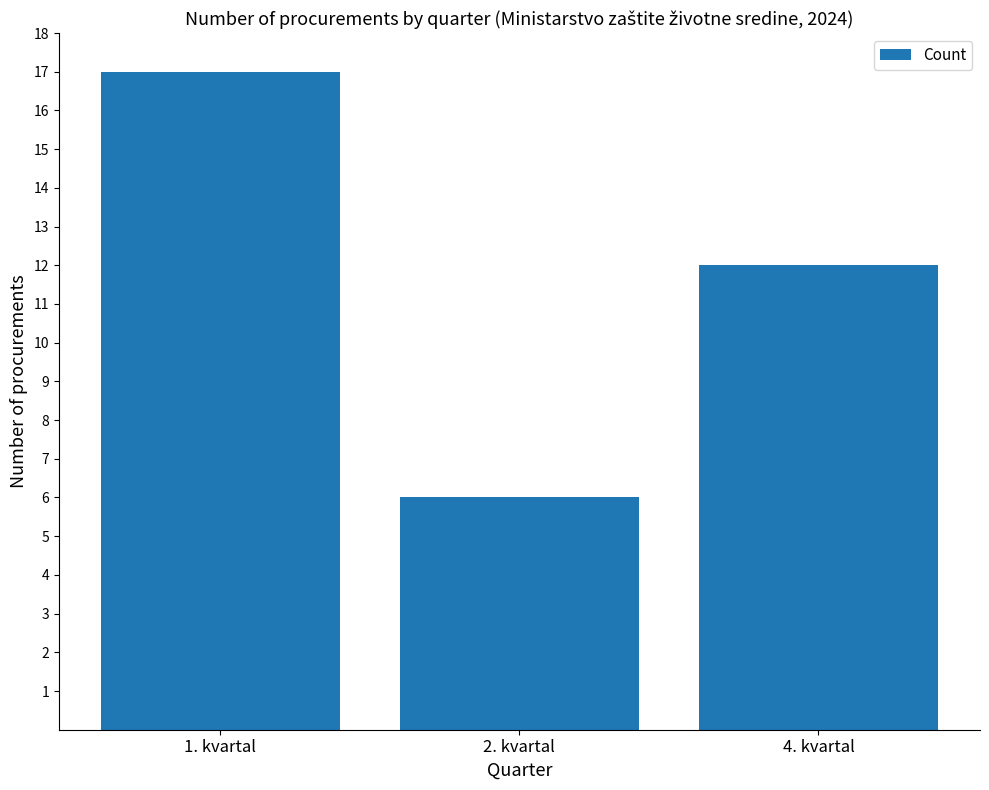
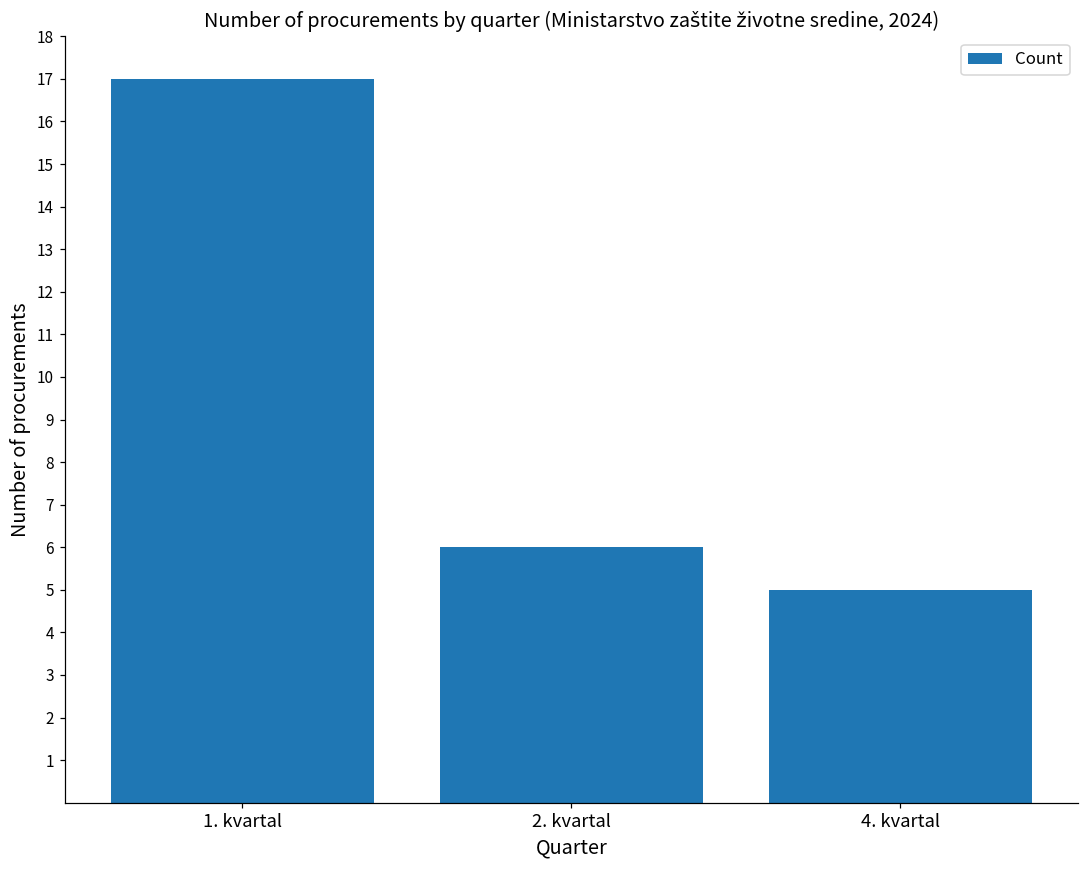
4. kvartal: 12 -> 5
